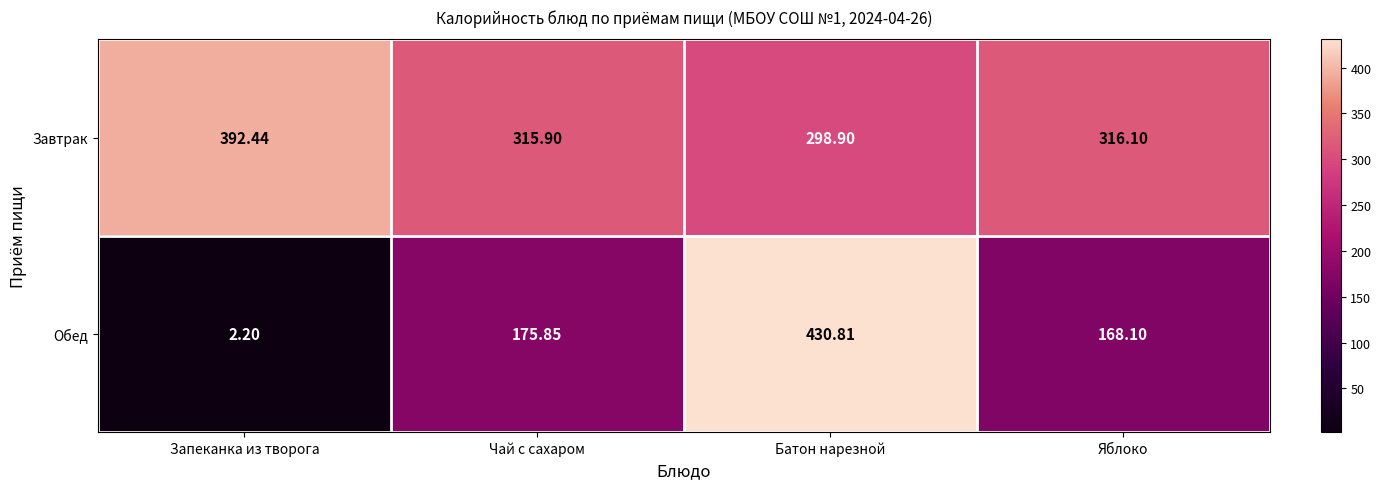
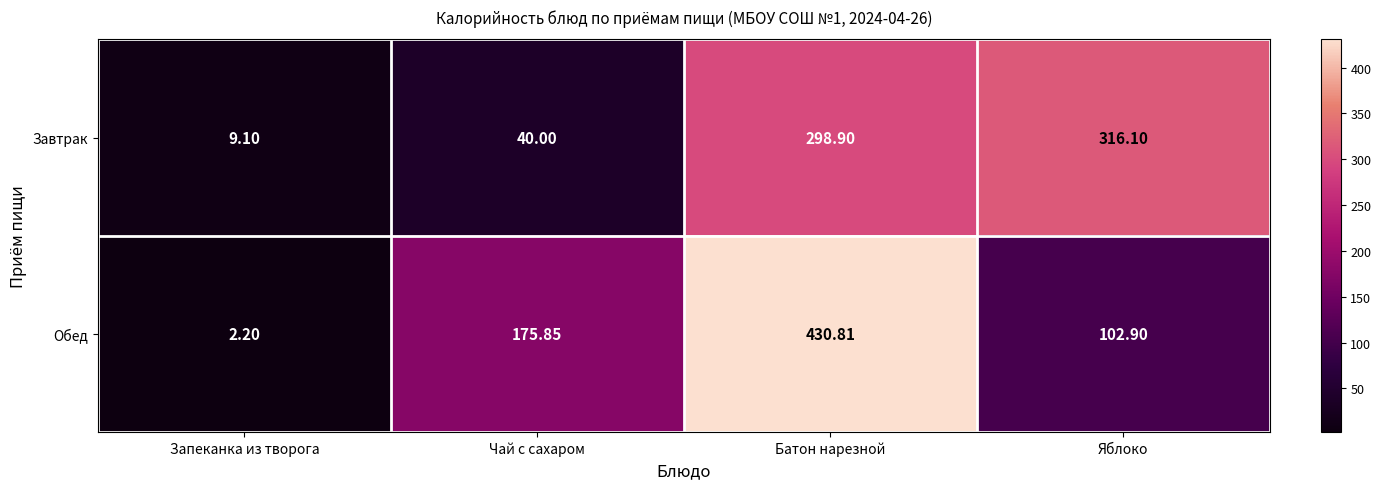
Завтрак, Запеканка из творога: 392.44 -> 9.10
Завтрак, Чай с сахаром: 315.90 -> 40.00
Обед, Яблоко: 168.10 -> 102.90
